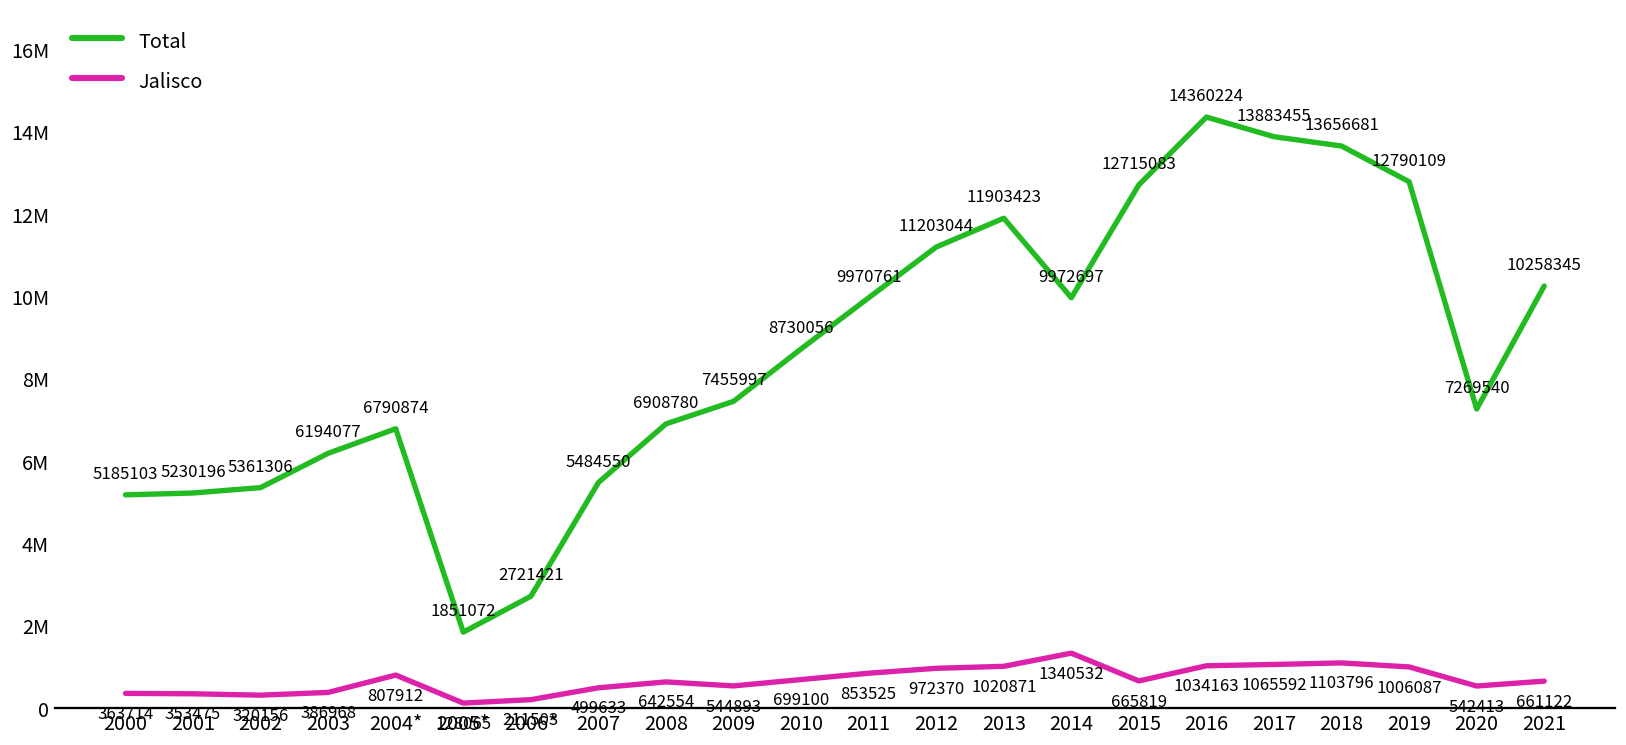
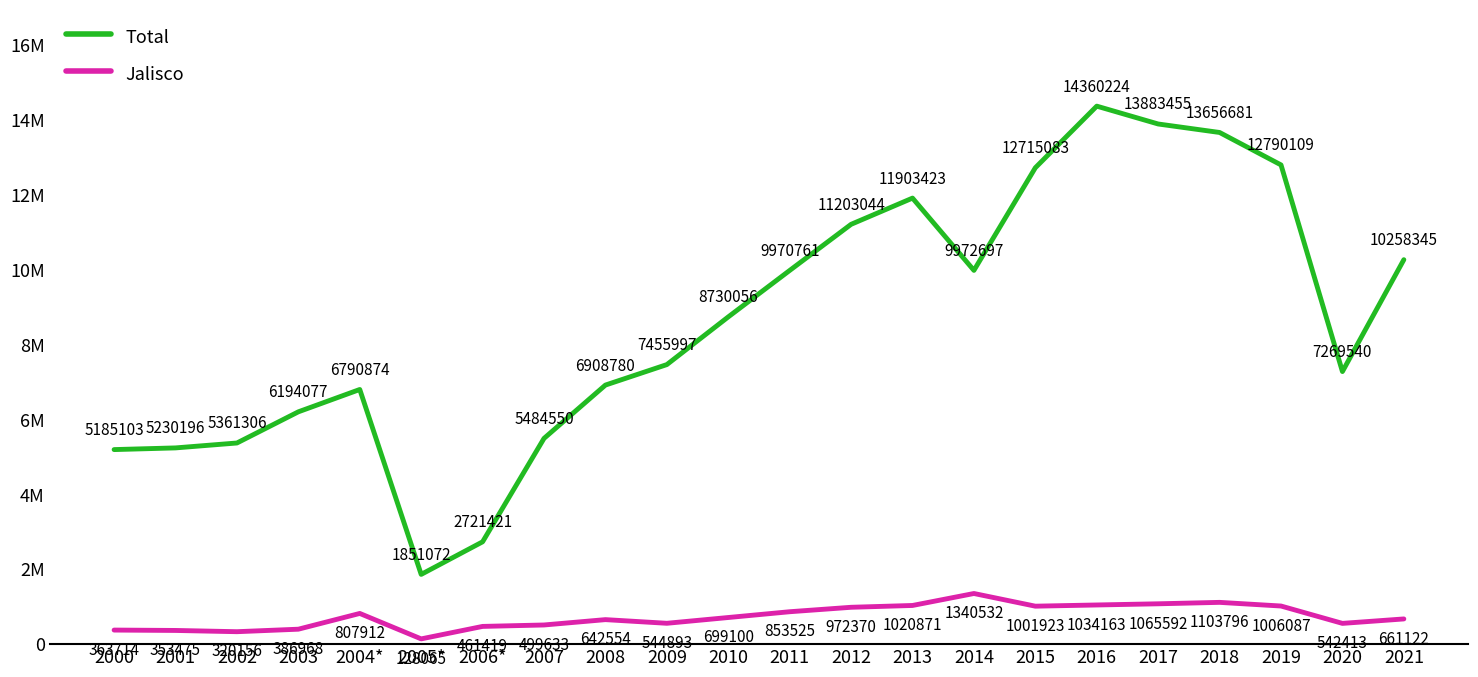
Jalisco, 2006*: 211503 -> 461419
Jalisco, 2015: 665819 -> 1001923
